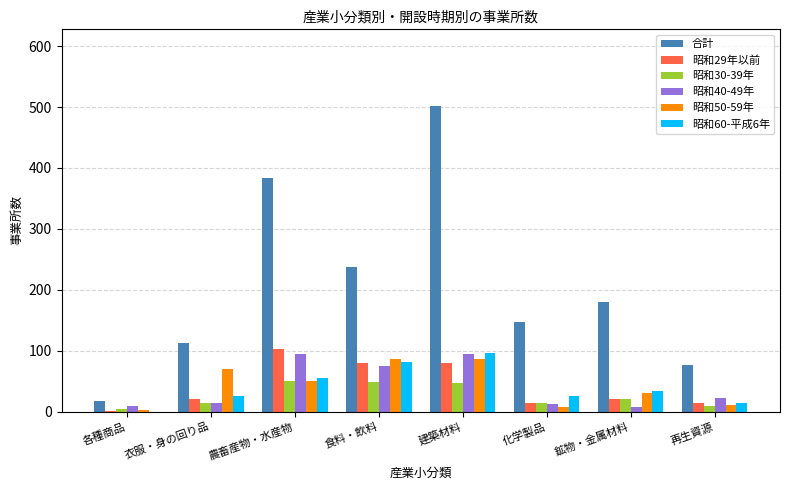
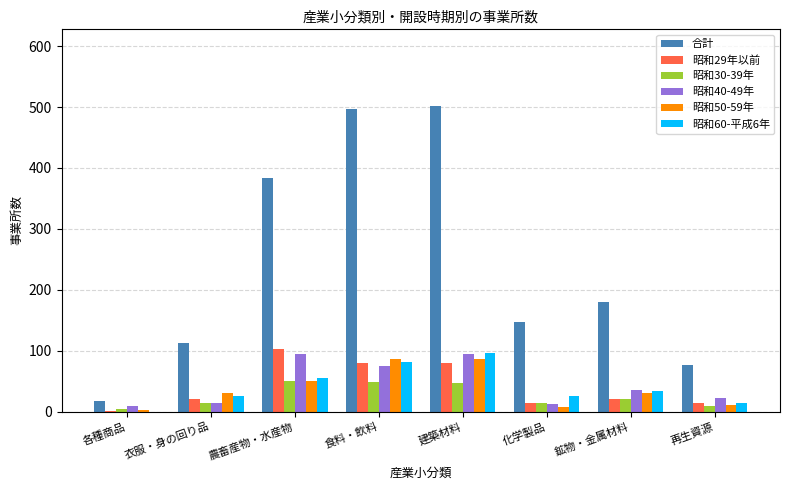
昭和50-59年, 衣服・身の回り品: 70 -> 30
合計, 食料・飲料: 240 -> 500
昭和40-49年, 鉱物・金属材料: 10 -> 40
